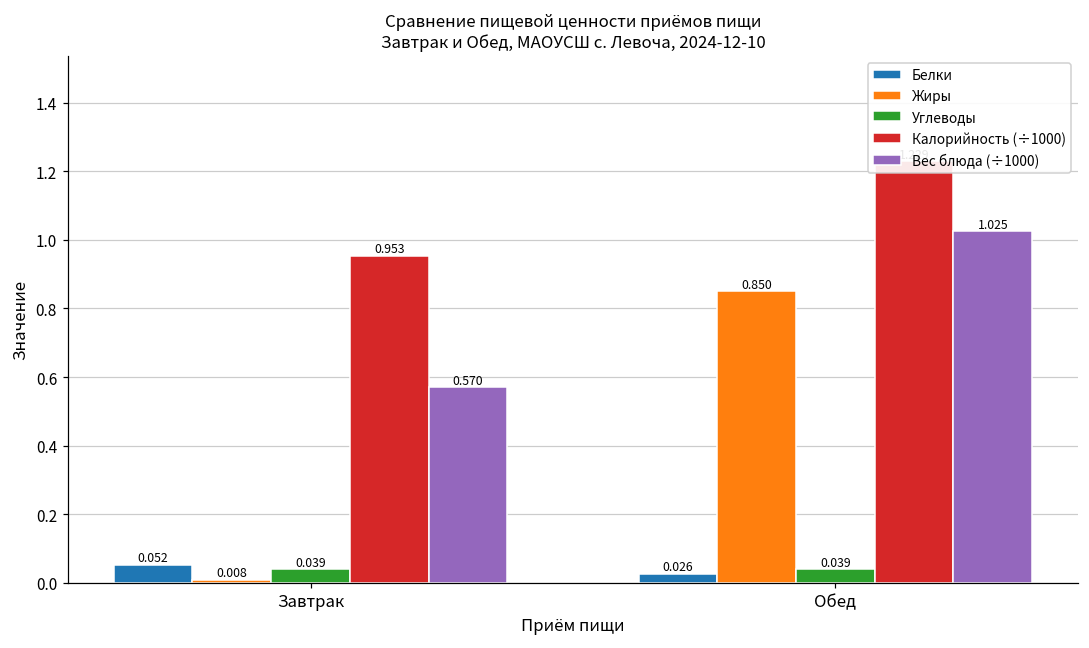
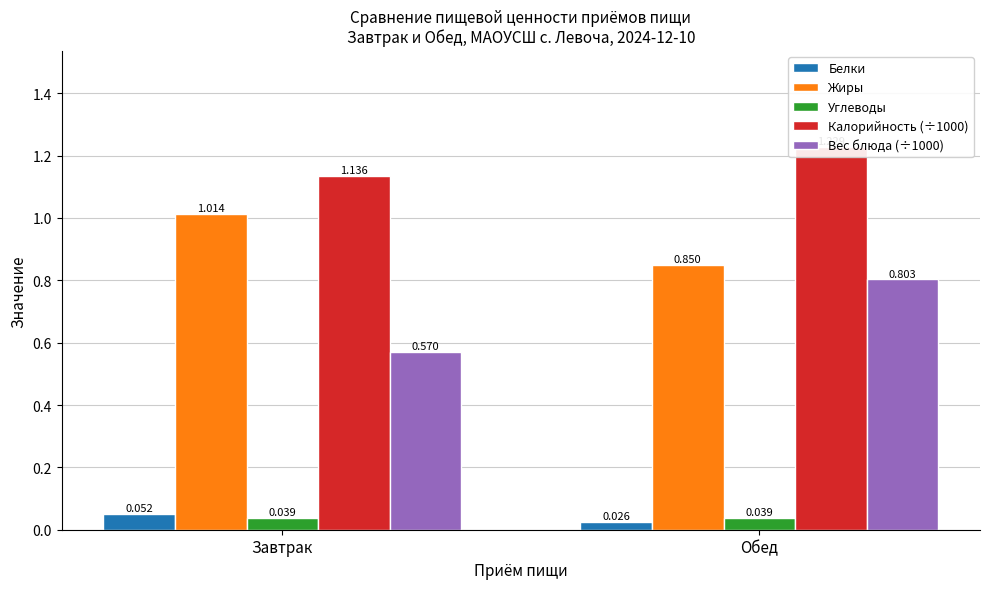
Жиры, Завтрак: 0.008 -> 1.014
Калорийность (÷1000), Завтрак: 0.953 -> 1.136
Вес блюда (÷1000), Обед: 1.025 -> 0.803
